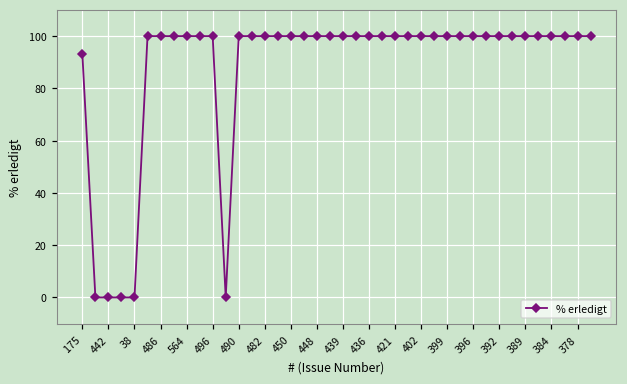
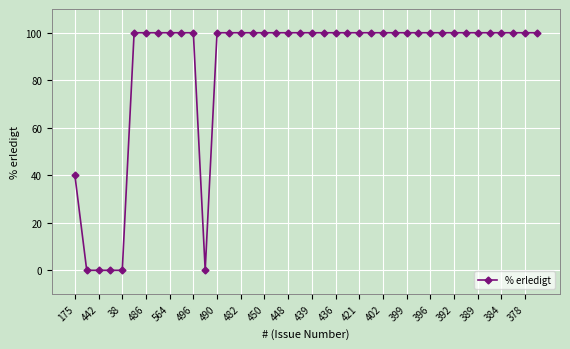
175: 93 -> 40
